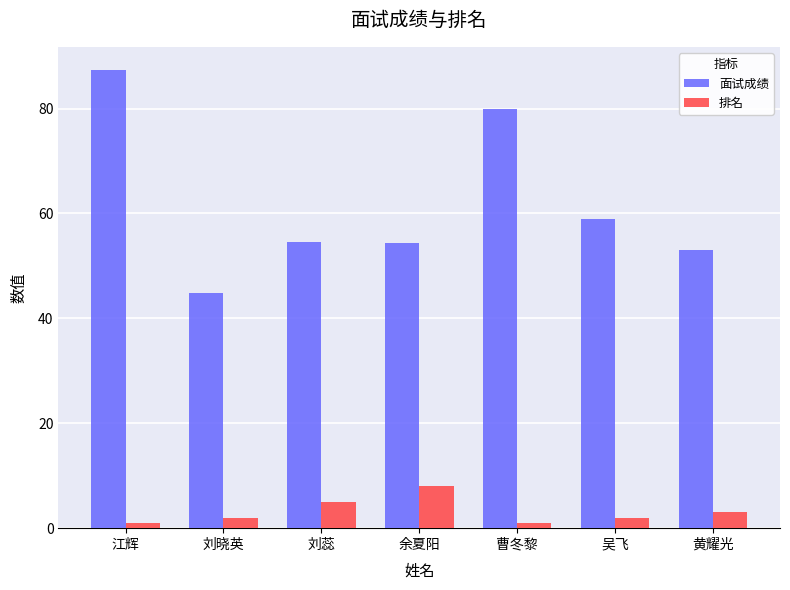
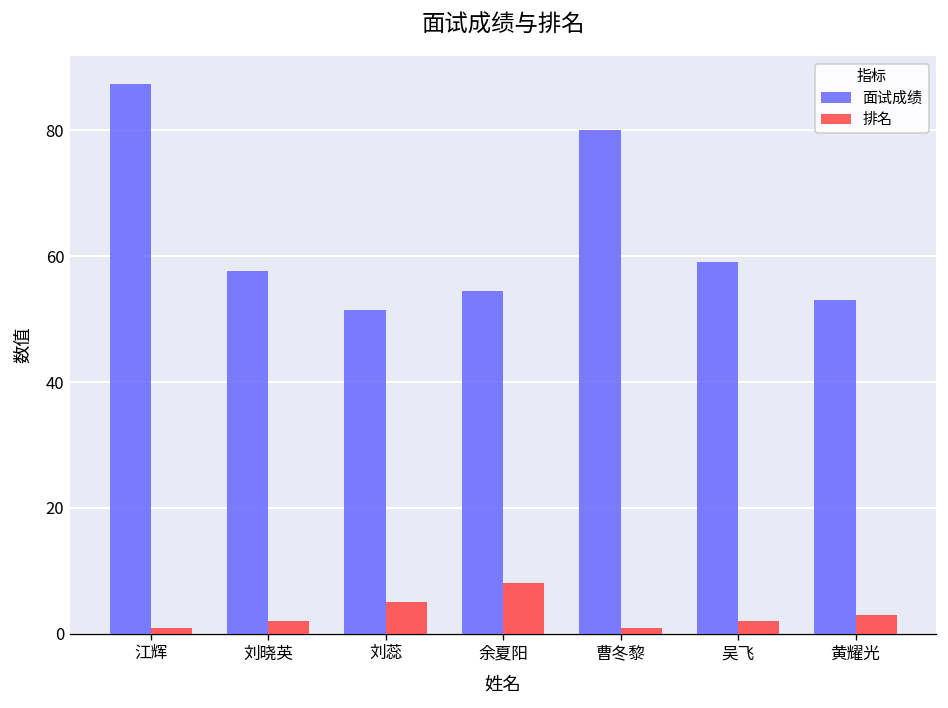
面试成绩, 刘晓英: 45 -> 58
面试成绩, 刘蕊: 55 -> 52
